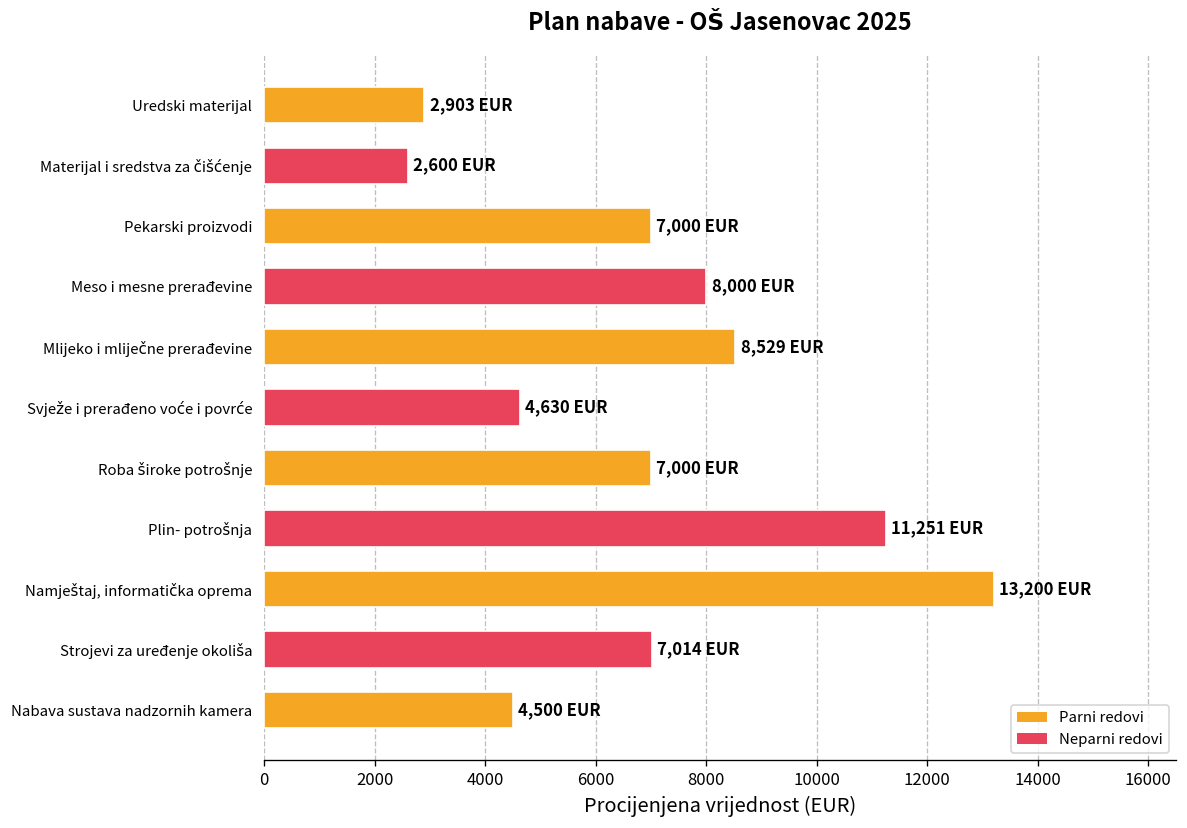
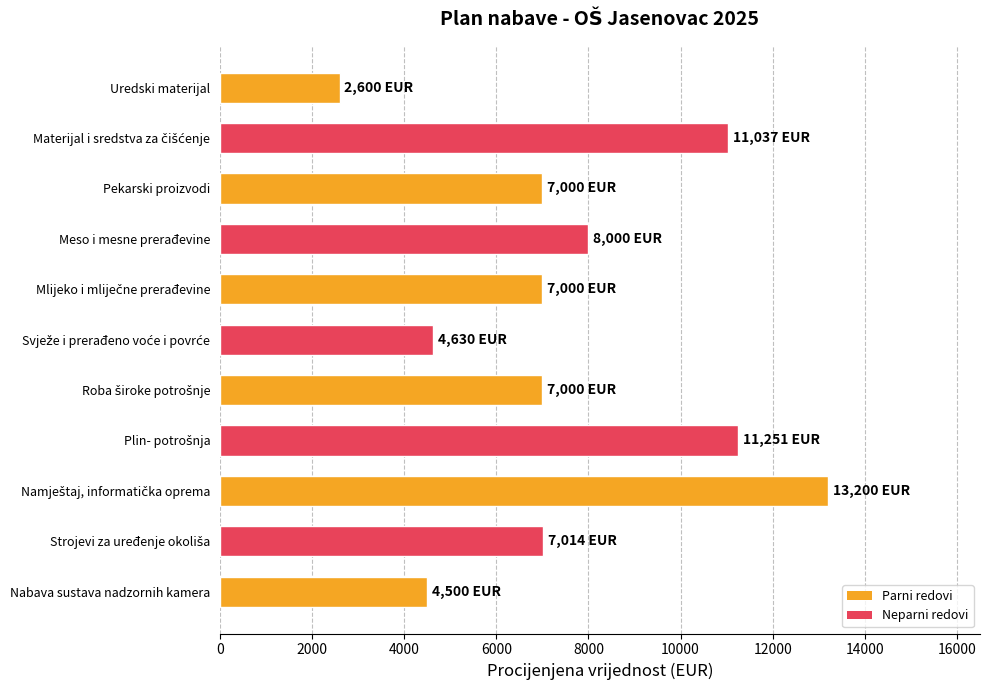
Uredski materijal: 2,903 -> 2,600
Materijal i sredstva za čišćenje: 2,600 -> 11,037
Mlijeko i mliječne prerađevine: 8,529 -> 7,000
